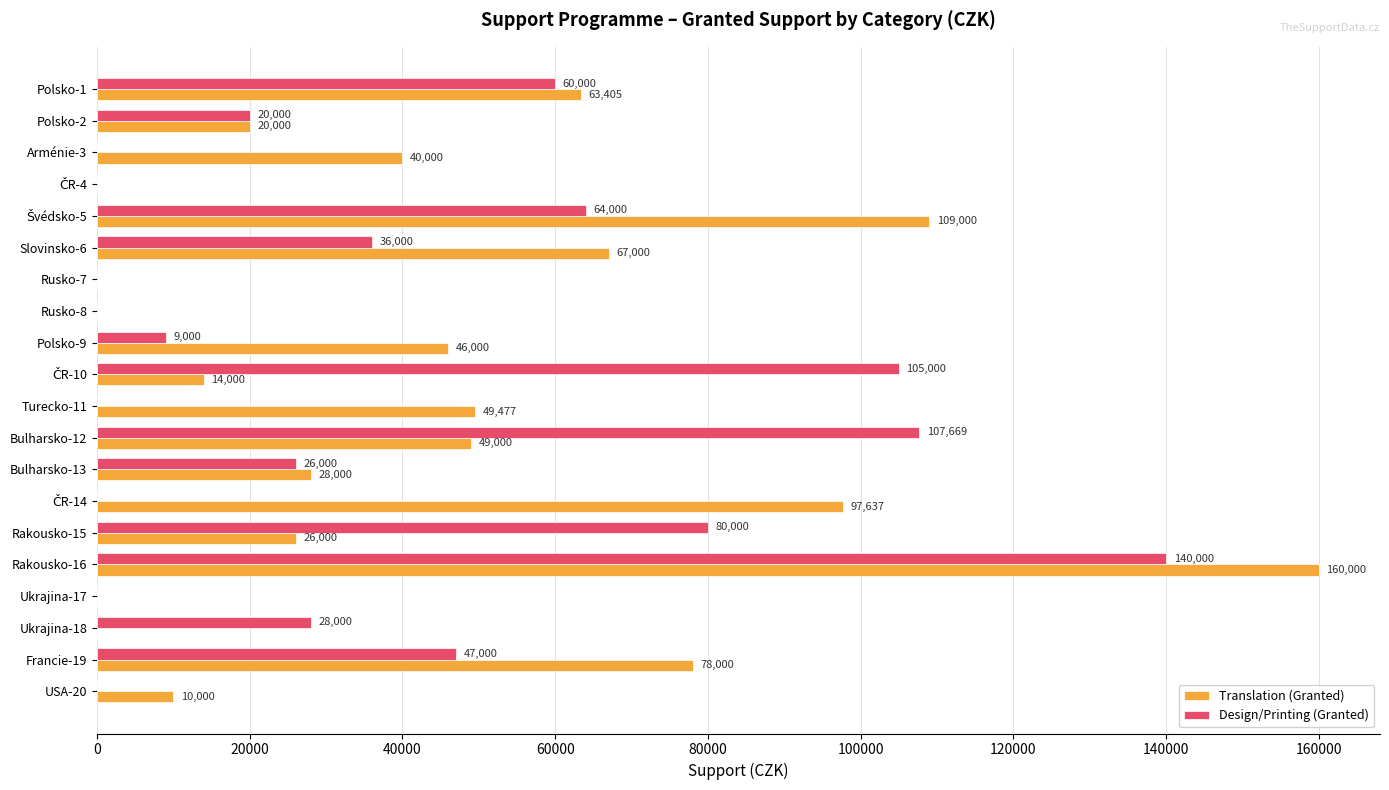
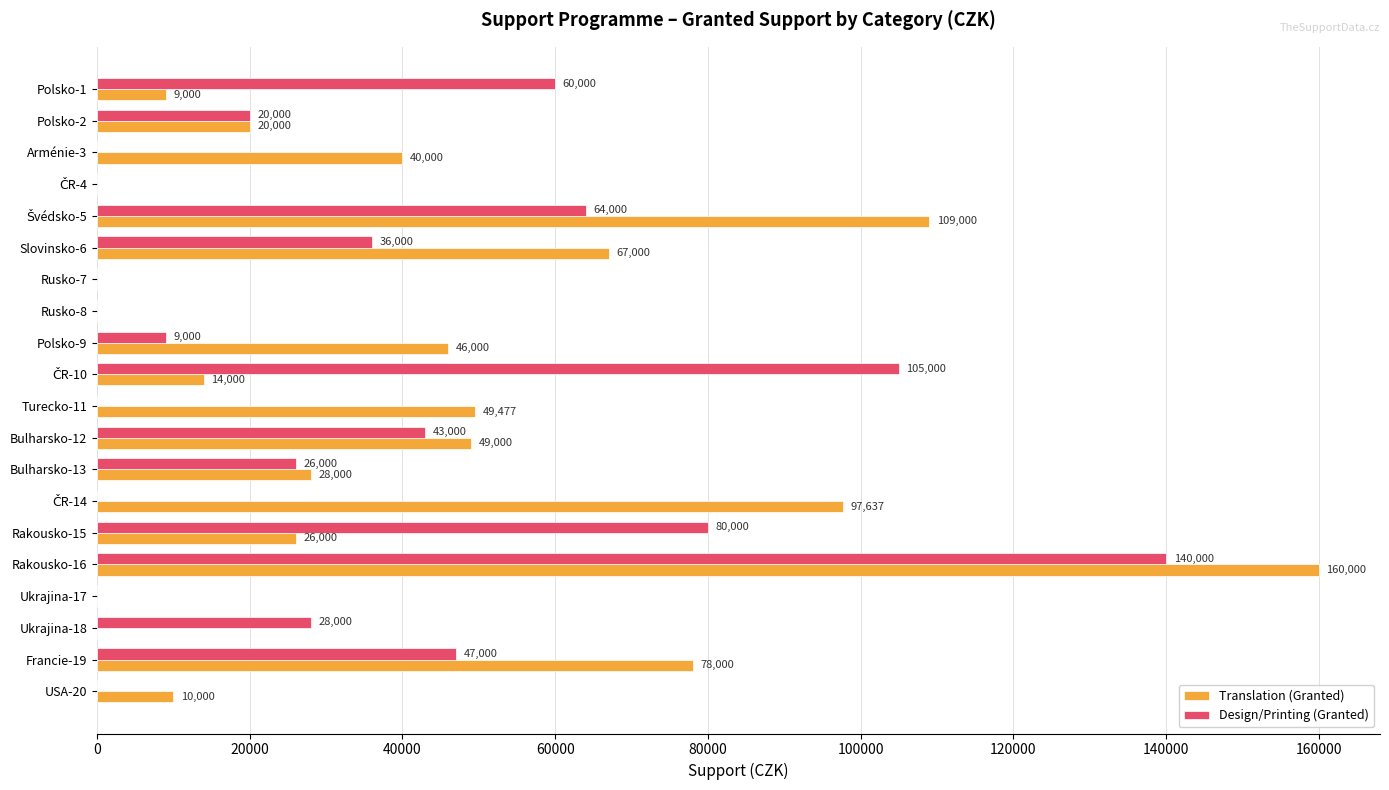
Translation (Granted), Polsko-1: 63,405 -> 9,000
Design/Printing (Granted), Bulharsko-12: 107,669 -> 43,000
